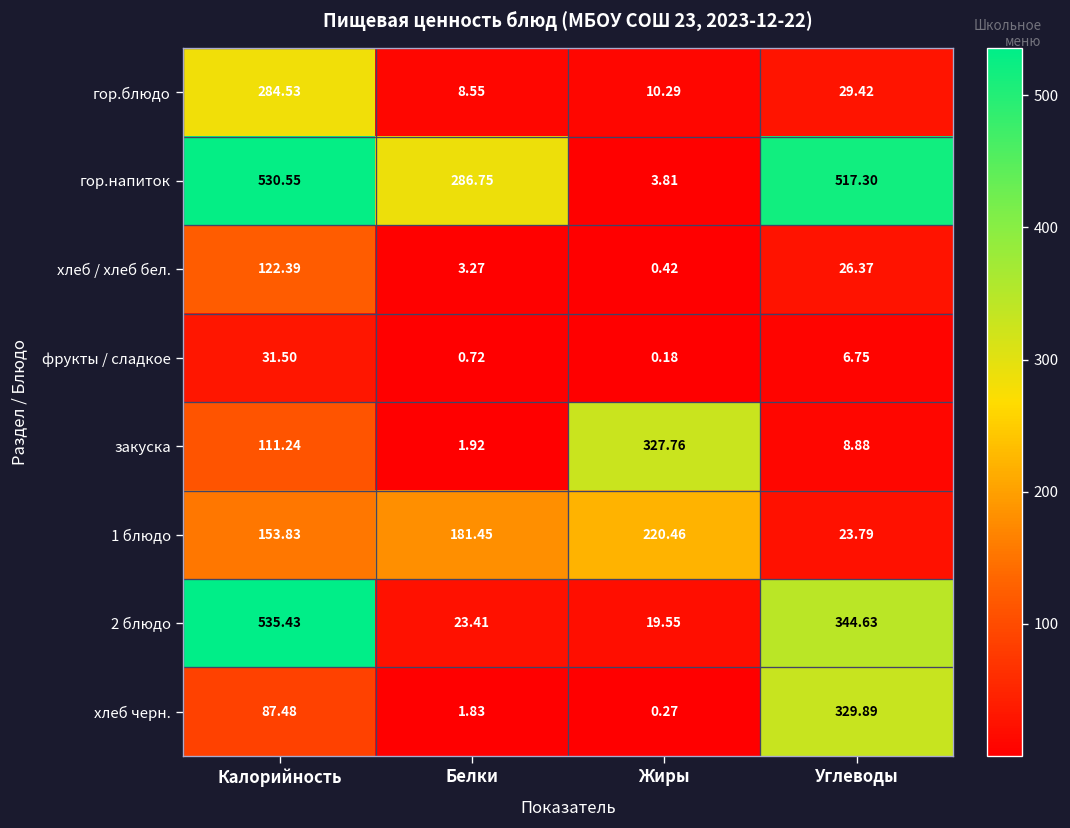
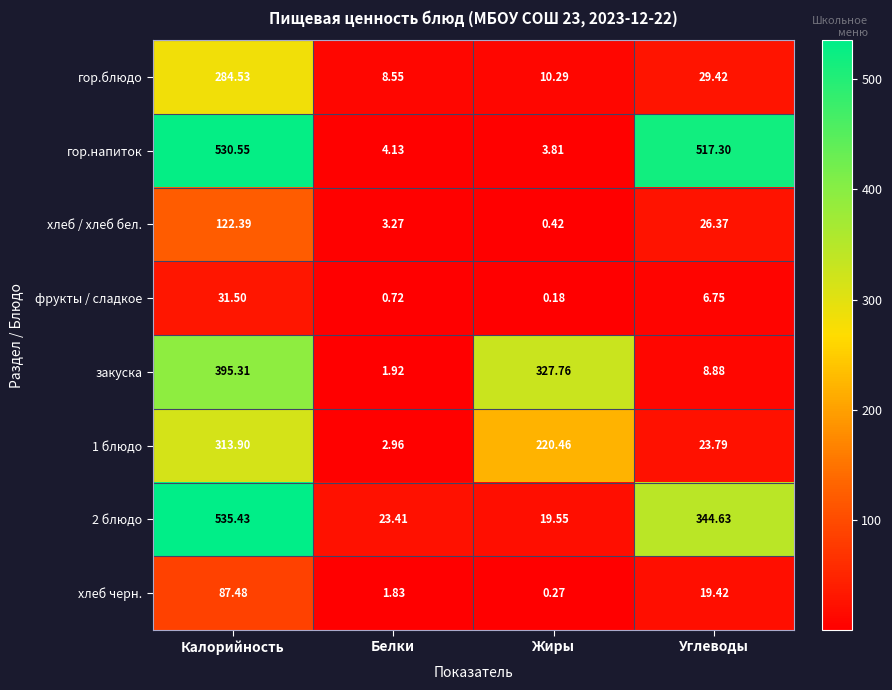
гор.напиток, Белки: 286.75 -> 4.13
закуска, Калорийность: 111.24 -> 395.31
1 блюдо, Калорийность: 153.83 -> 313.90
1 блюдо, Белки: 181.45 -> 2.96
хлеб черн., Углеводы: 329.89 -> 19.42
